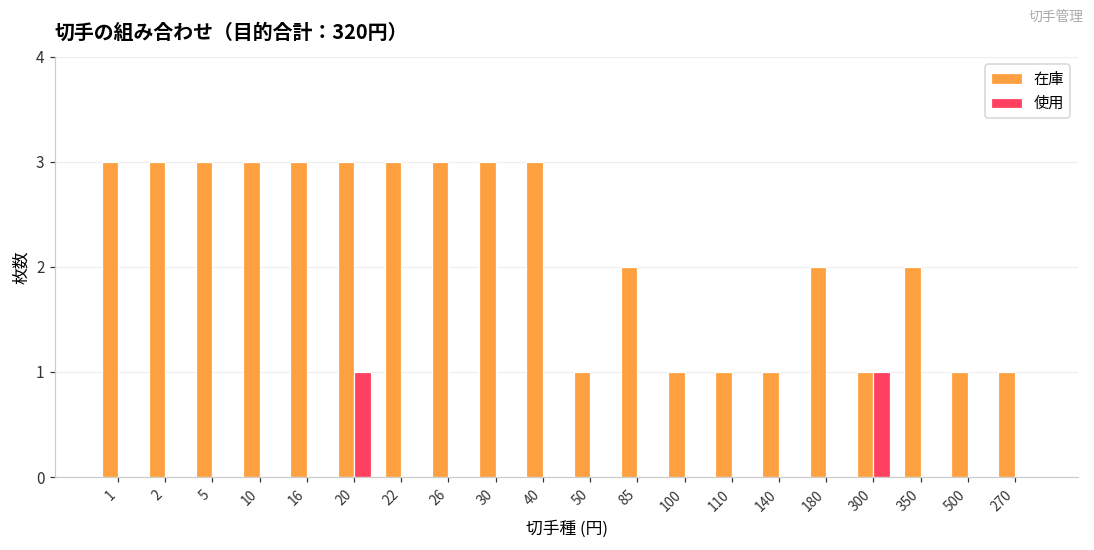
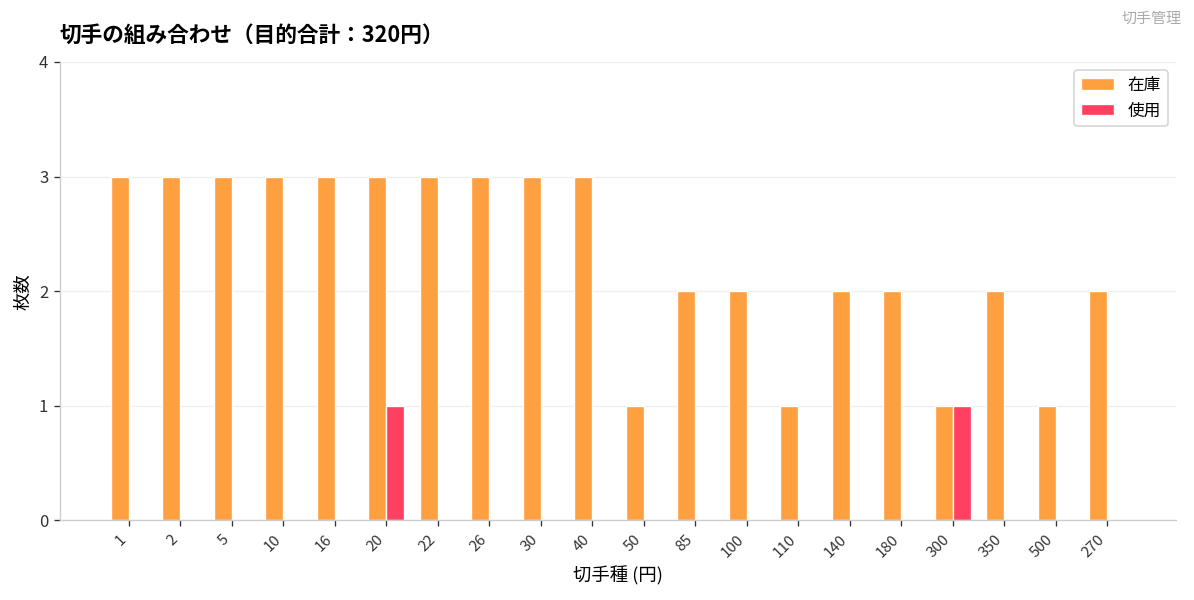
在庫, 100: 1 -> 2
在庫, 140: 1 -> 2
在庫, 270: 1 -> 2
